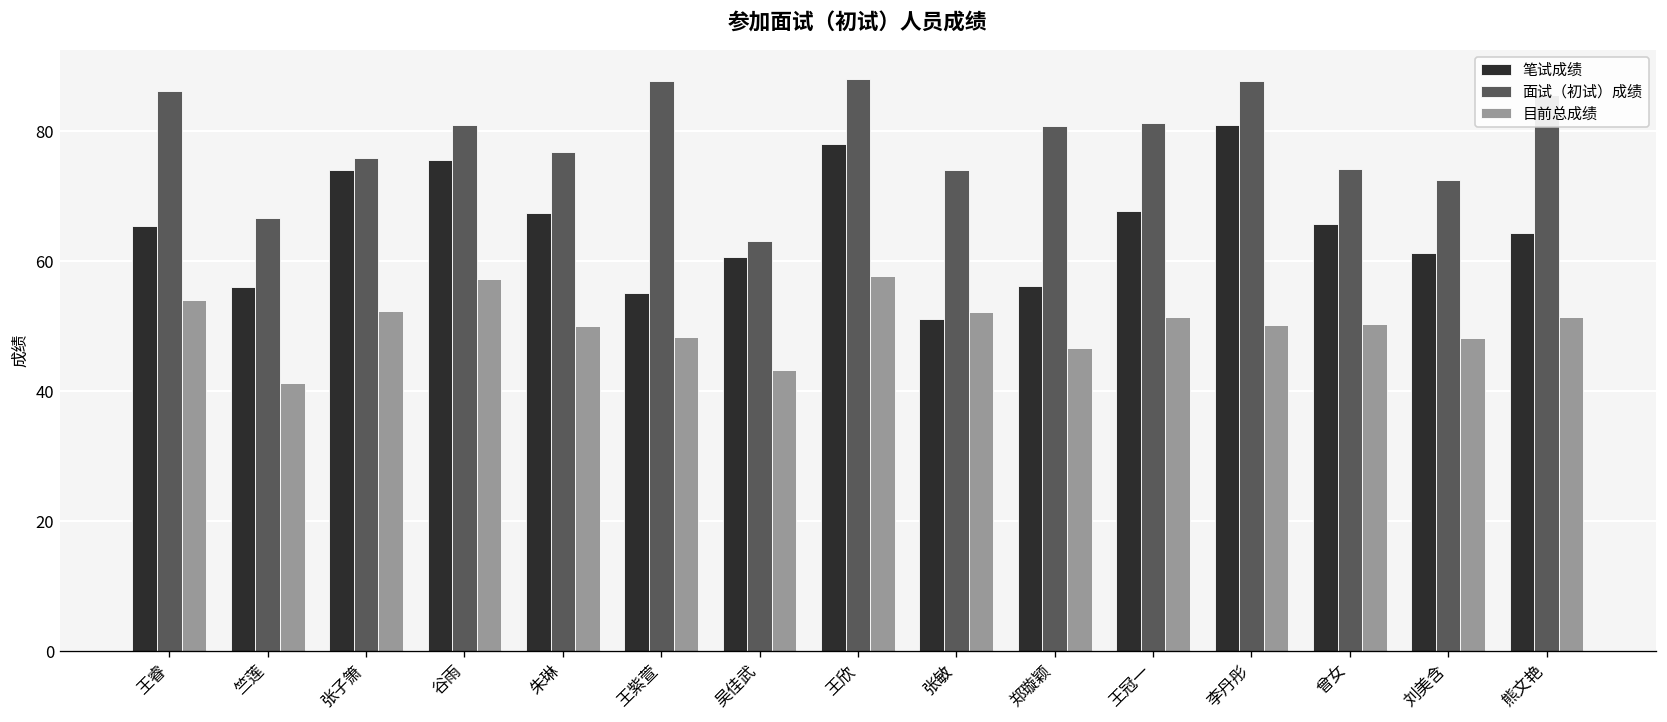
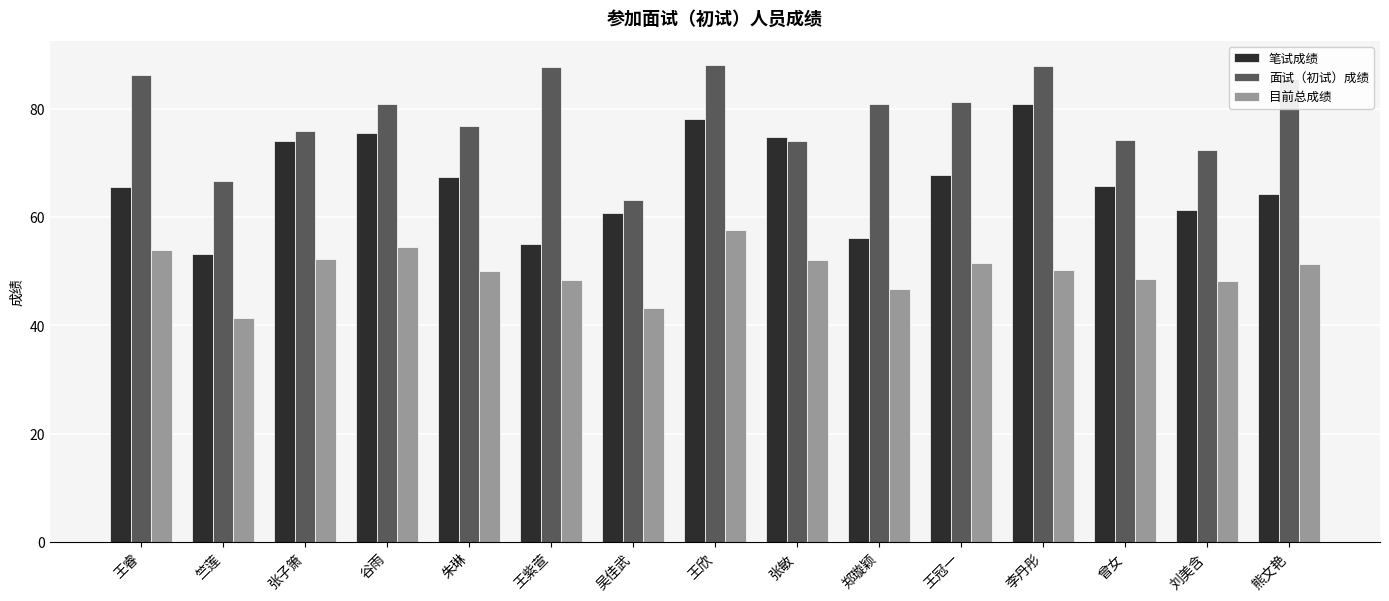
笔试成绩, 竺莲: 56 -> 53
目前总成绩, 谷雨: 57 -> 55
笔试成绩, 张敏: 51 -> 75
目前总成绩, 曾女: 50 -> 49
